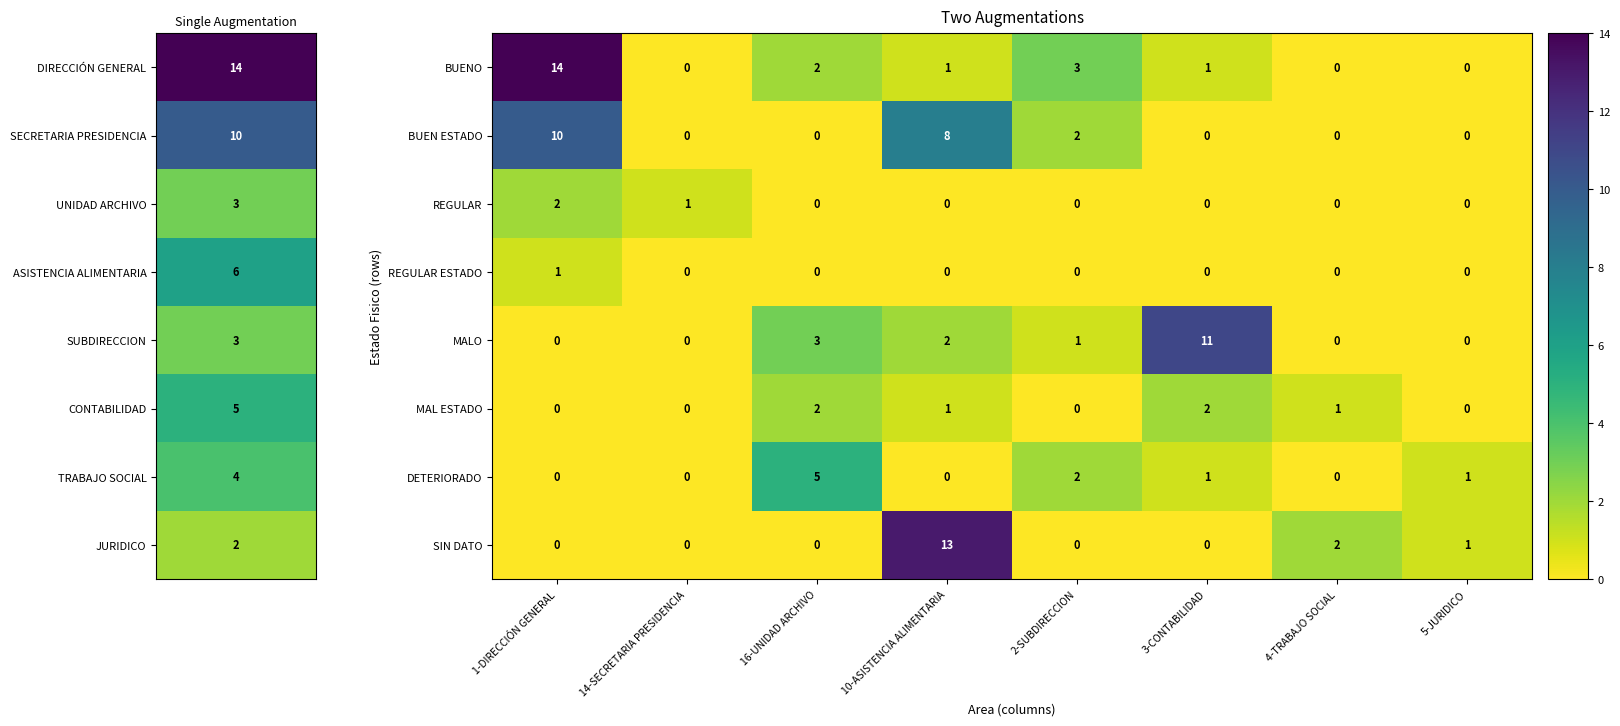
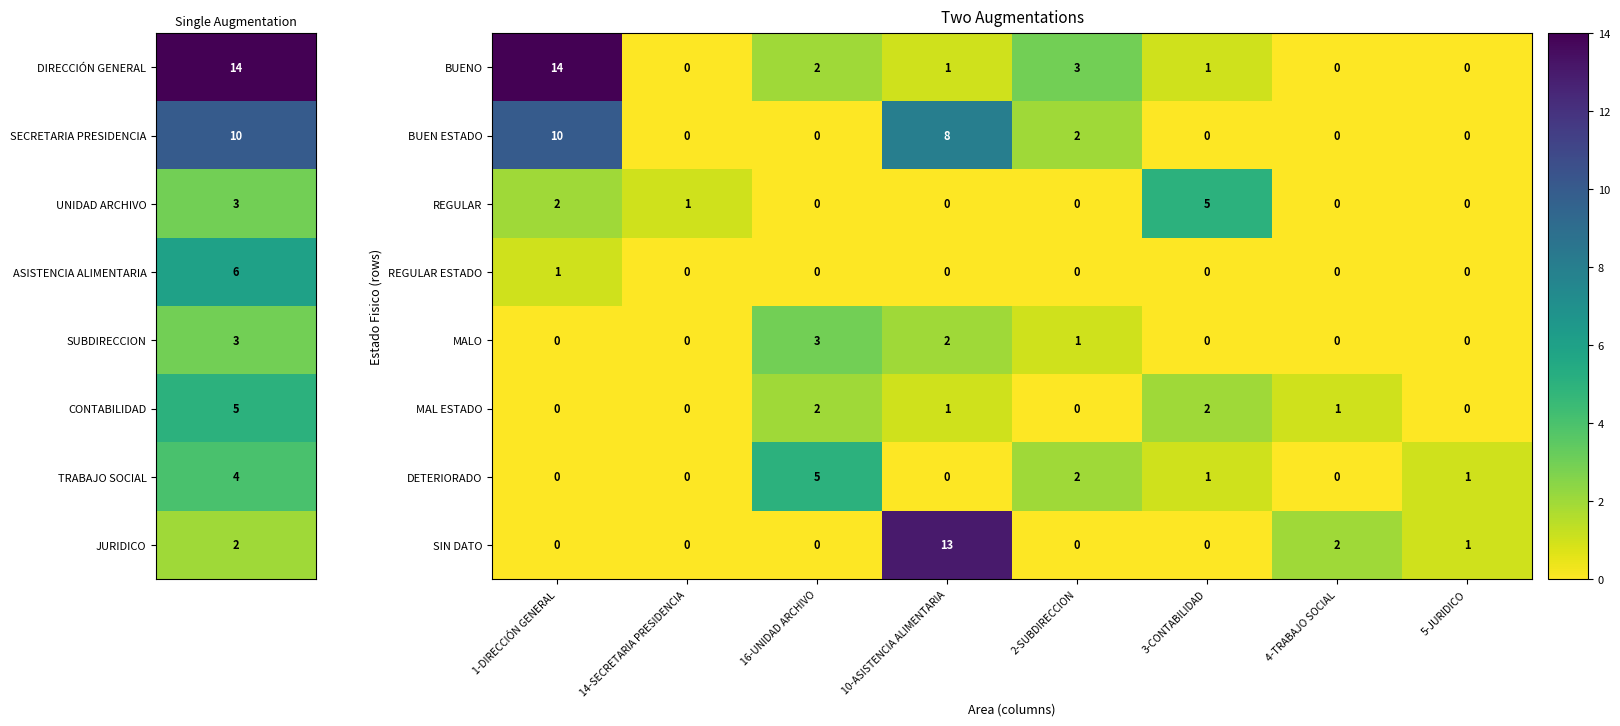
Two Augmentations, REGULAR, 3-CONTABILIDAD: 0 -> 5
Two Augmentations, MALO, 3-CONTABILIDAD: 11 -> 0
